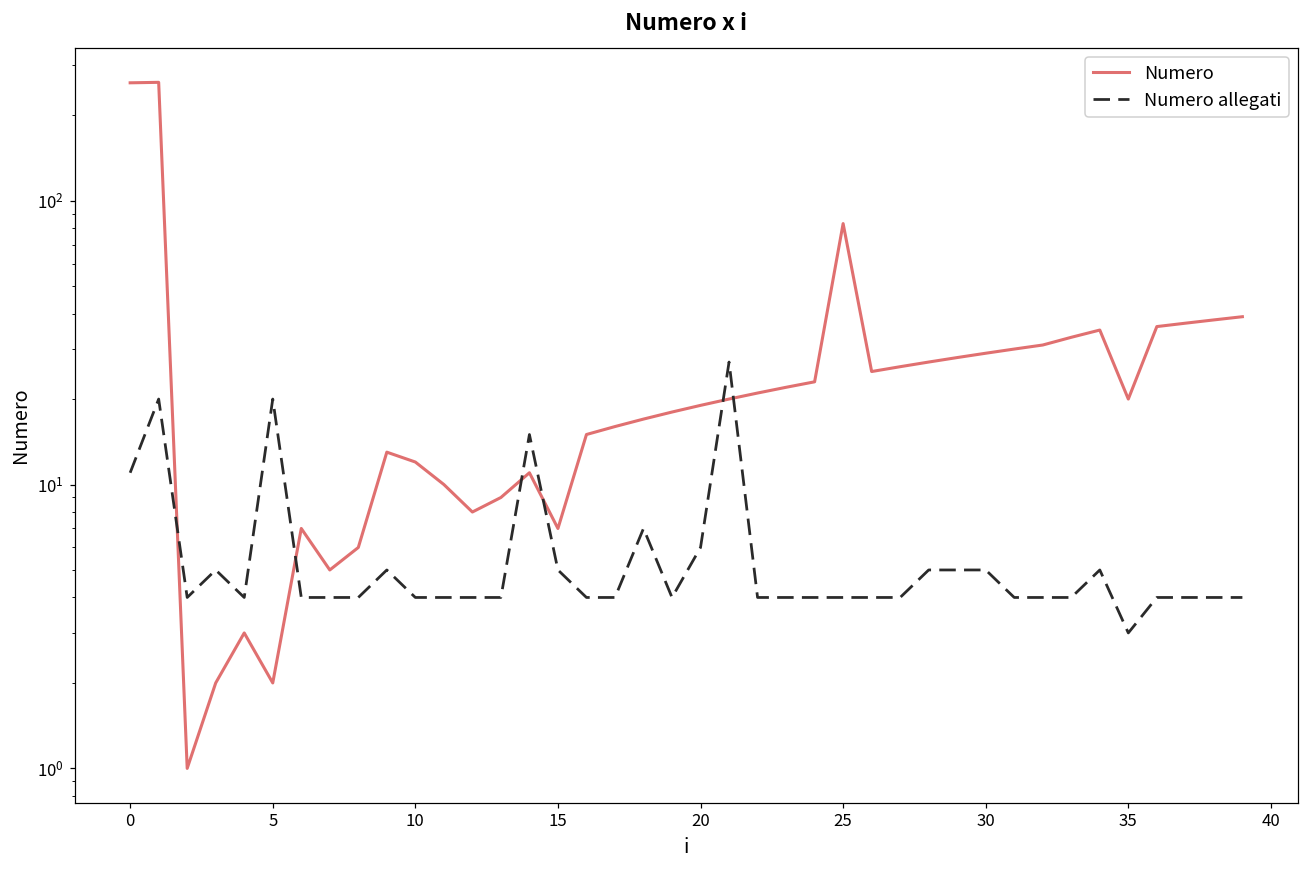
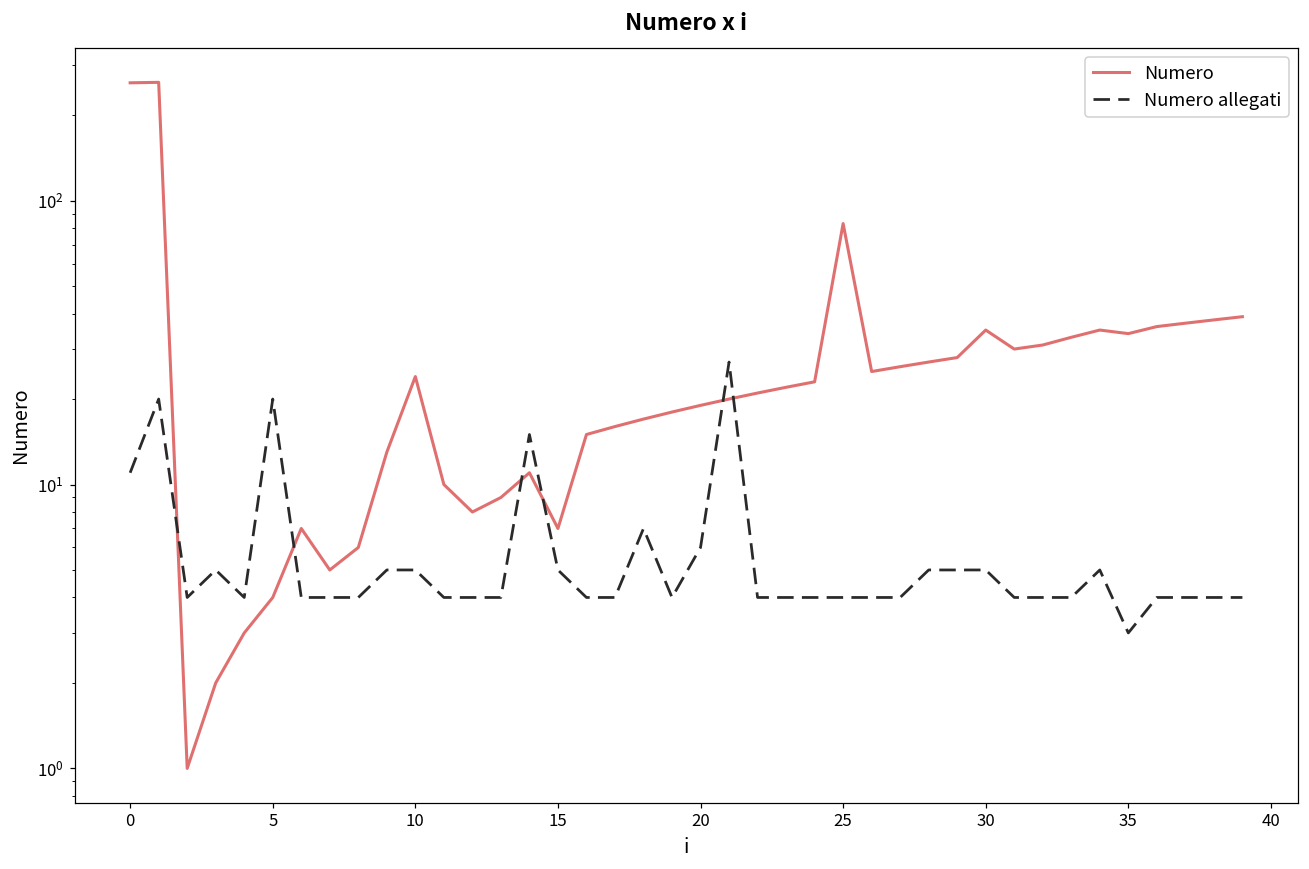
Numero, 5: 2 -> 4
Numero, 10: 12 -> 24
Numero allegati, 10: 4 -> 5
Numero, 30: 29 -> 35
Numero, 35: 20 -> 34
